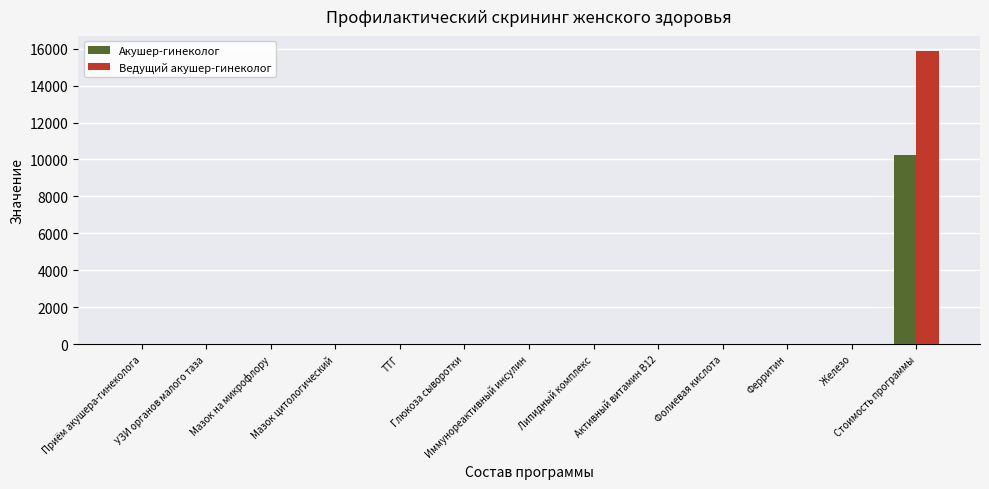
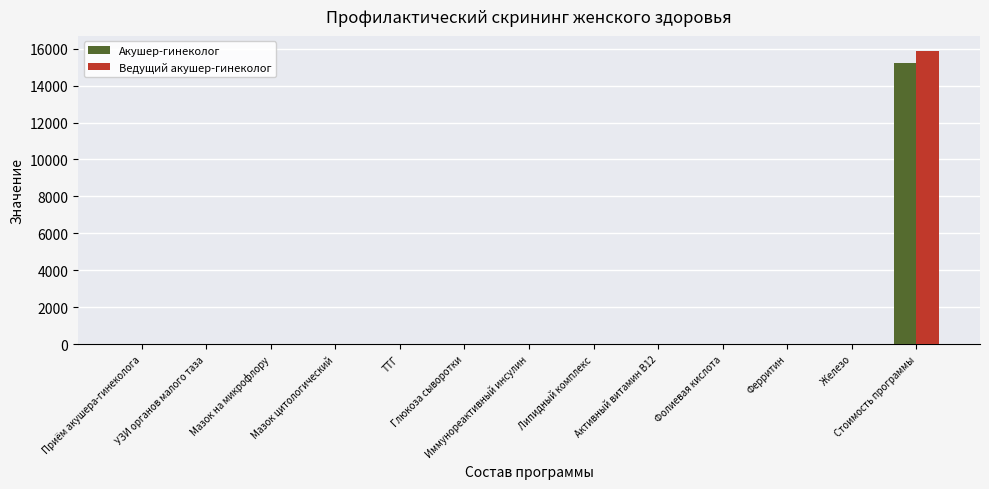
Акушер-гинеколог, Стоимость программы: 10300 -> 15200
